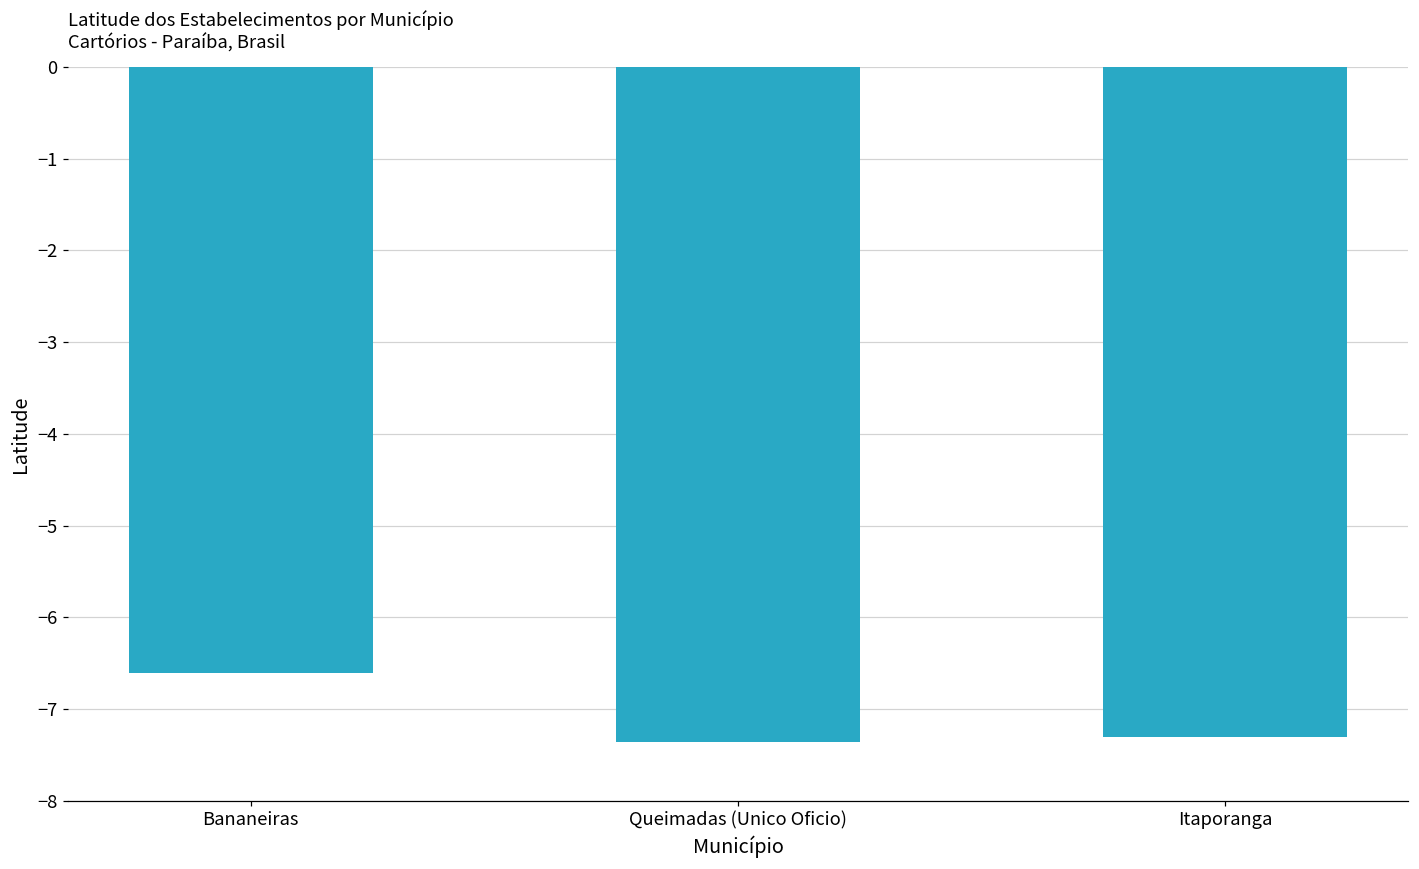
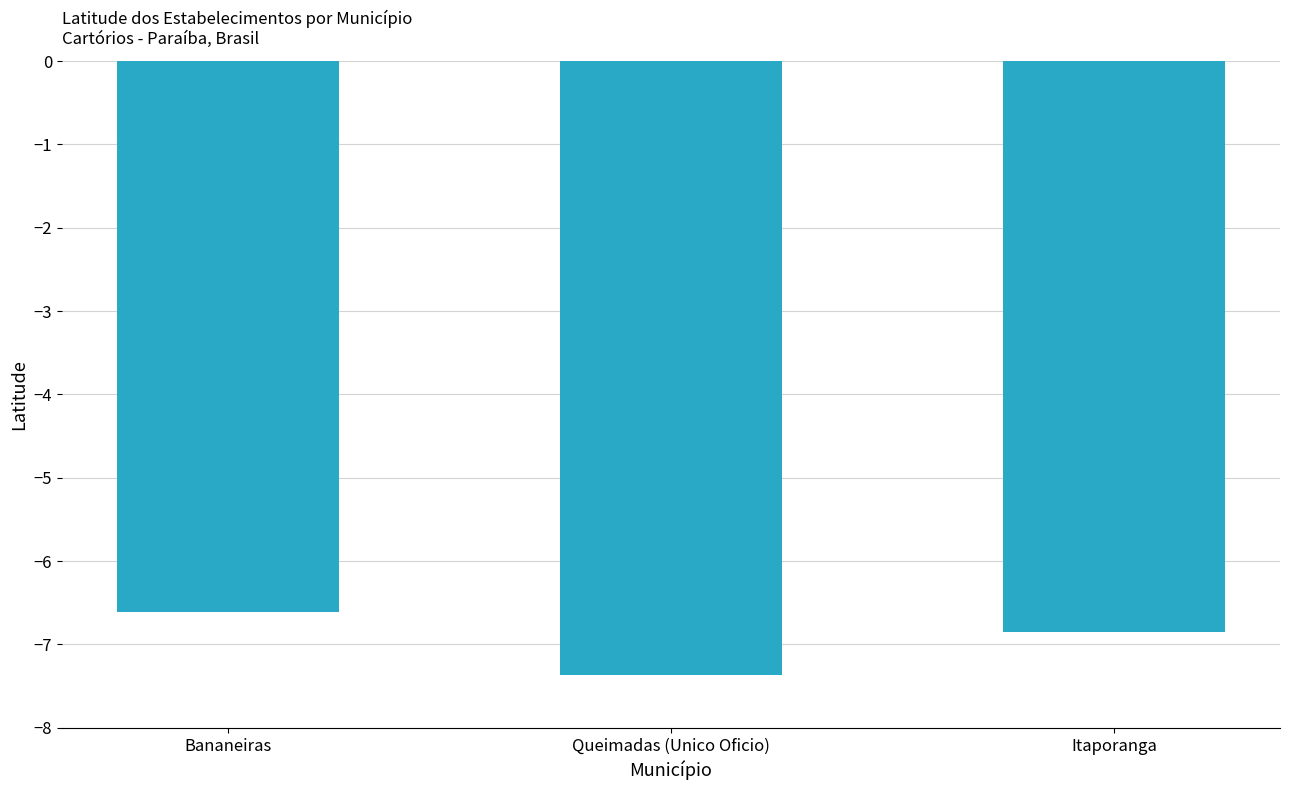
Itaporanga: -7.3 -> -6.9
